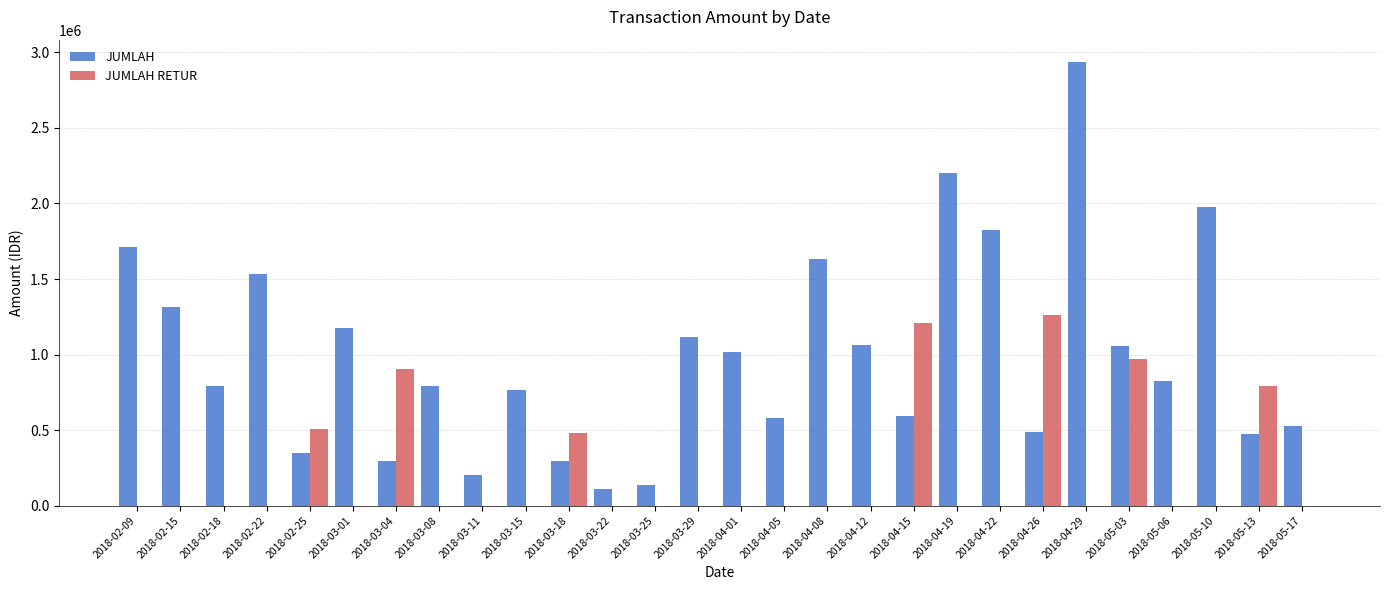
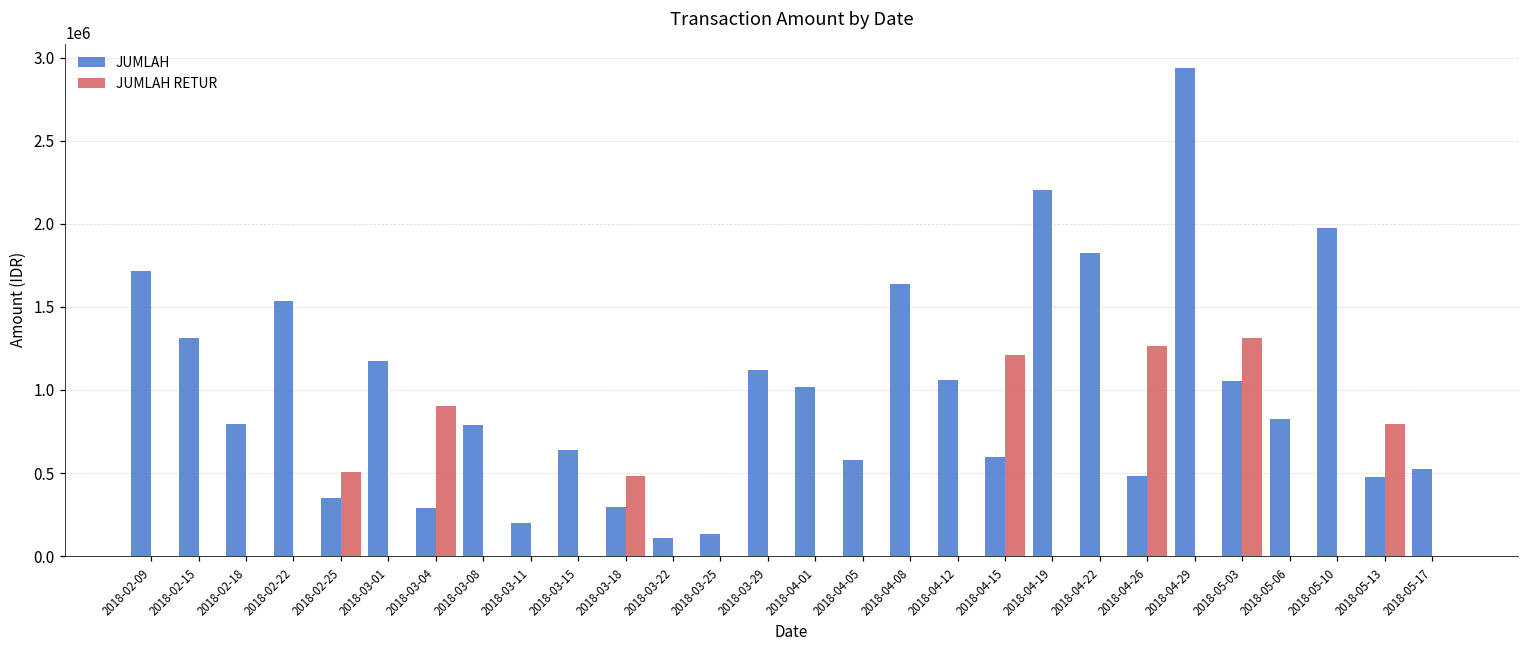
JUMLAH, 2018-03-15: 760000 -> 640000
JUMLAH RETUR, 2018-05-03: 970000 -> 1310000
